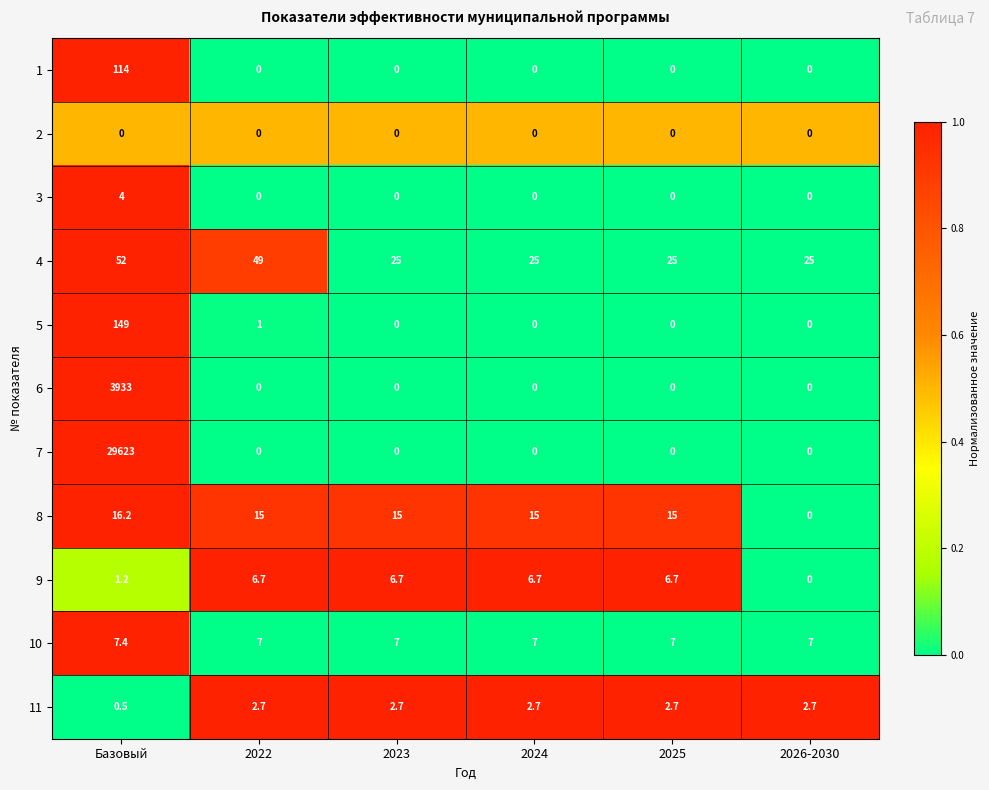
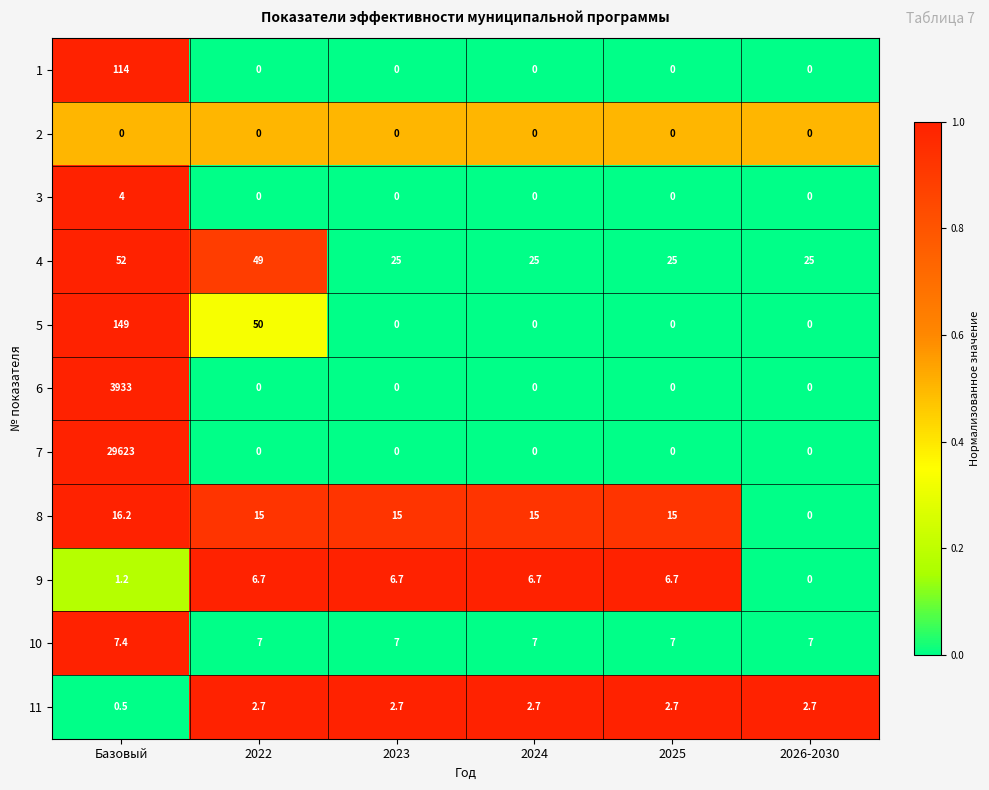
5, 2022: 1 -> 50
